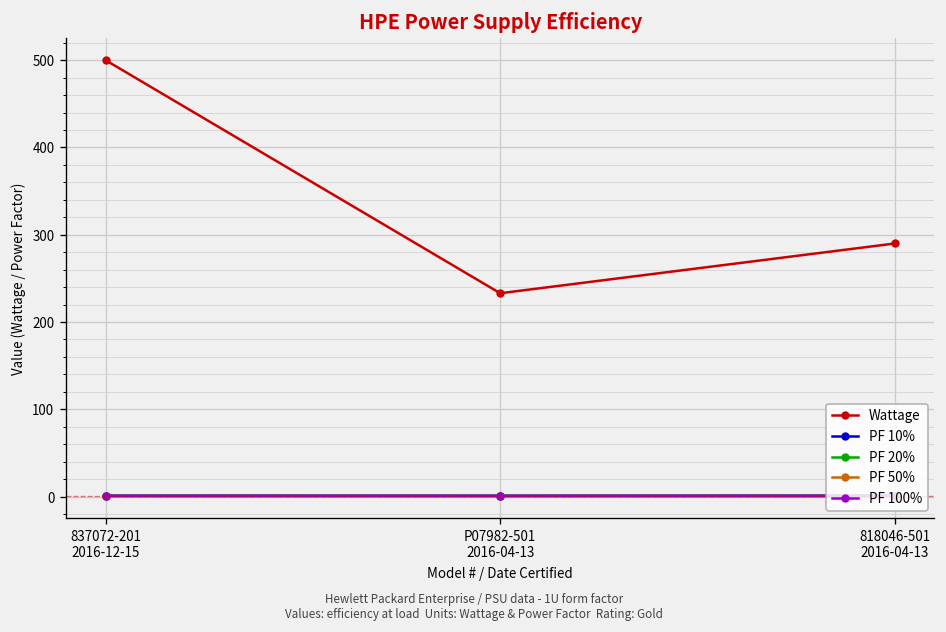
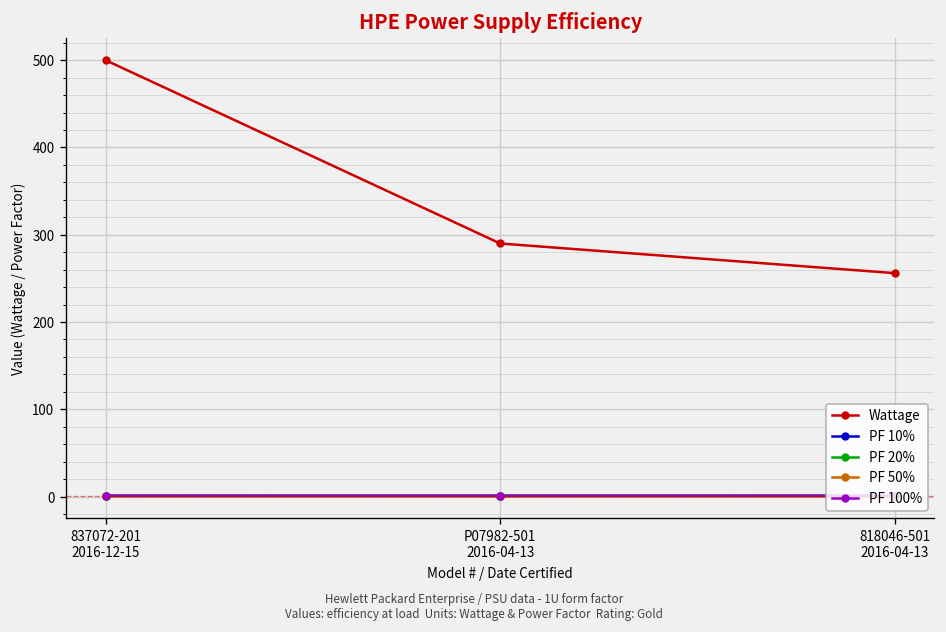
Wattage, P07982-501 2016-04-13: 230 -> 290
Wattage, 818046-501 2016-04-13: 290 -> 260
